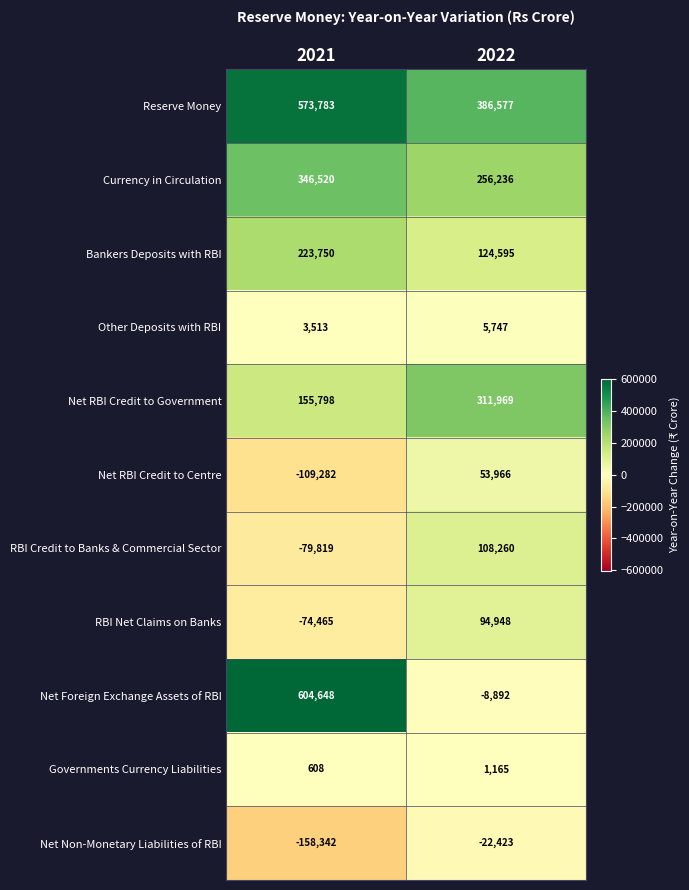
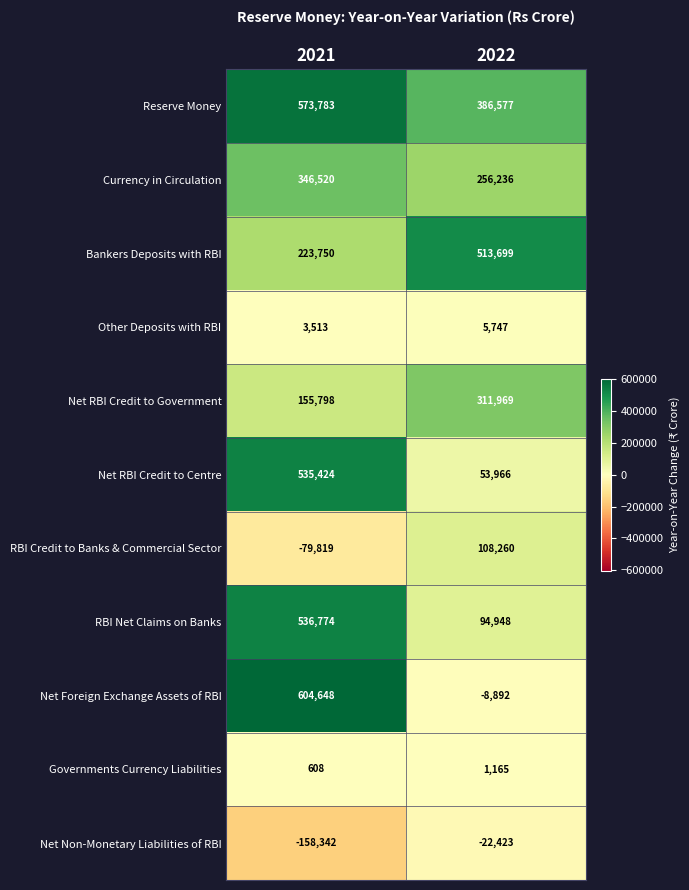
Bankers Deposits with RBI, 2022: 124,595 -> 513,699
Net RBI Credit to Centre, 2021: -109,282 -> 535,424
RBI Net Claims on Banks, 2021: -74,465 -> 536,774
